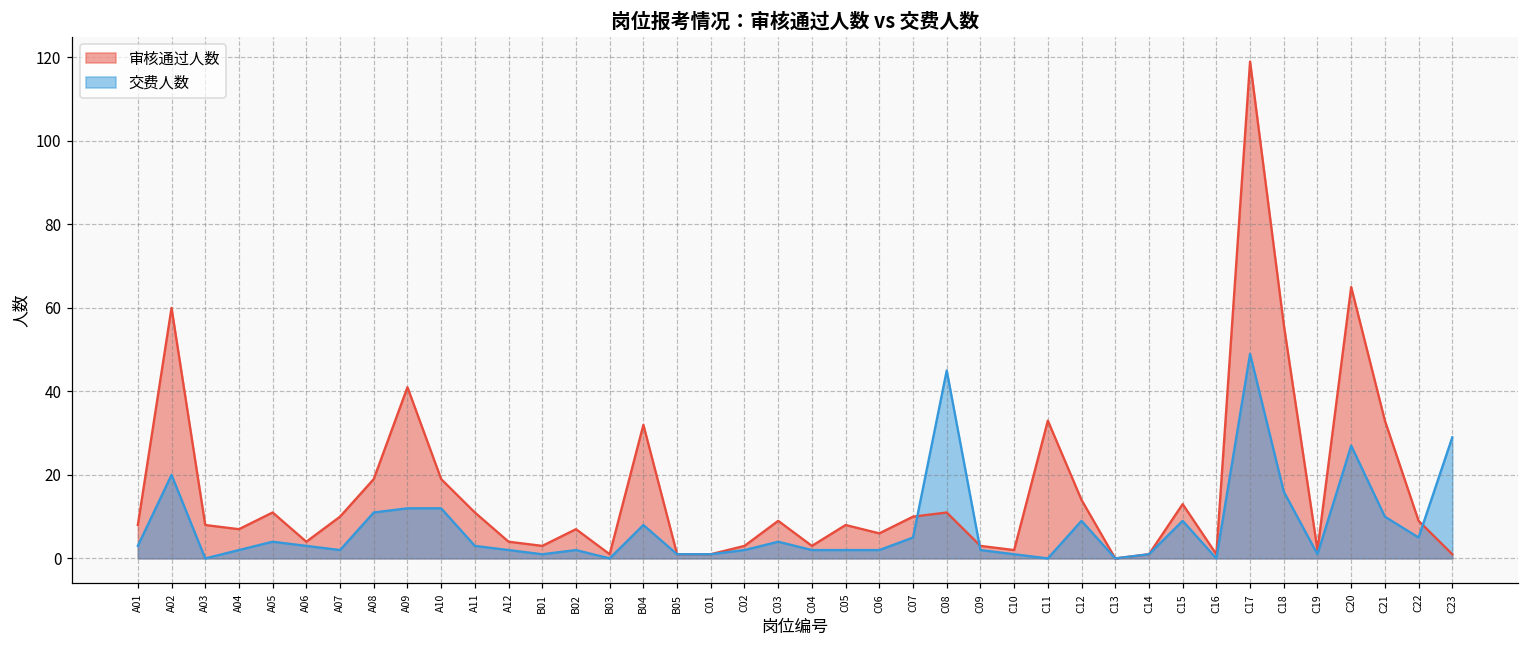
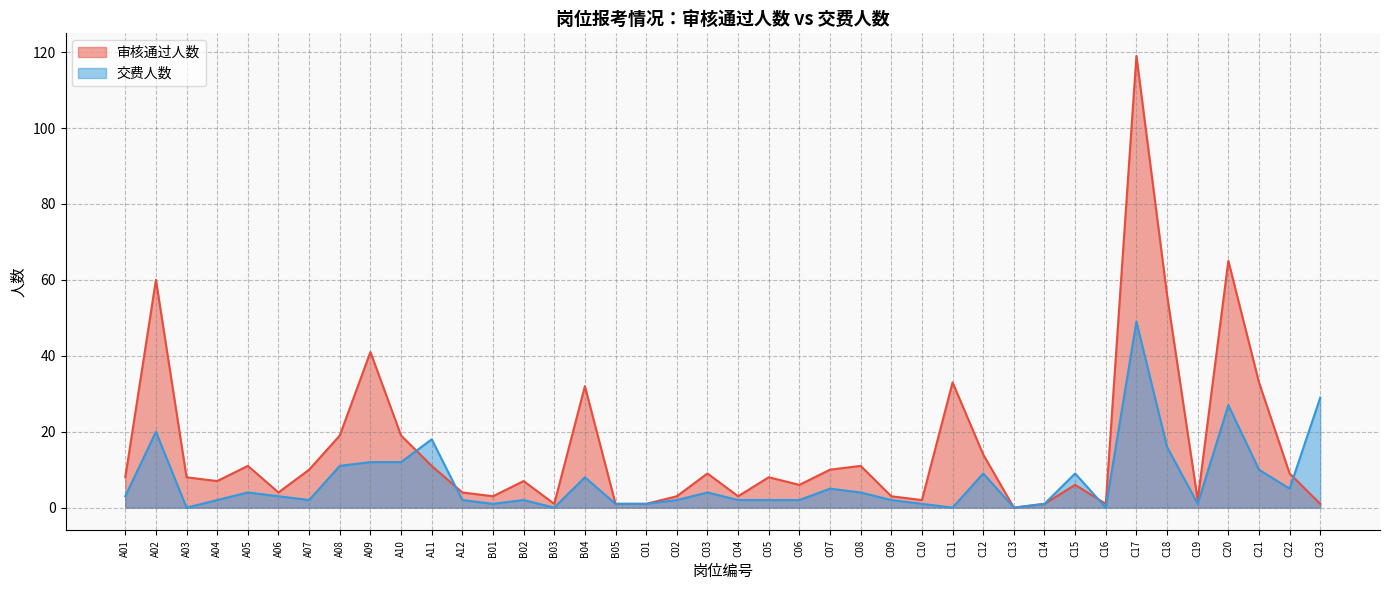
交费人数, A11: 3 -> 18
交费人数, C08: 45 -> 4
审核通过人数, C15: 13 -> 6
